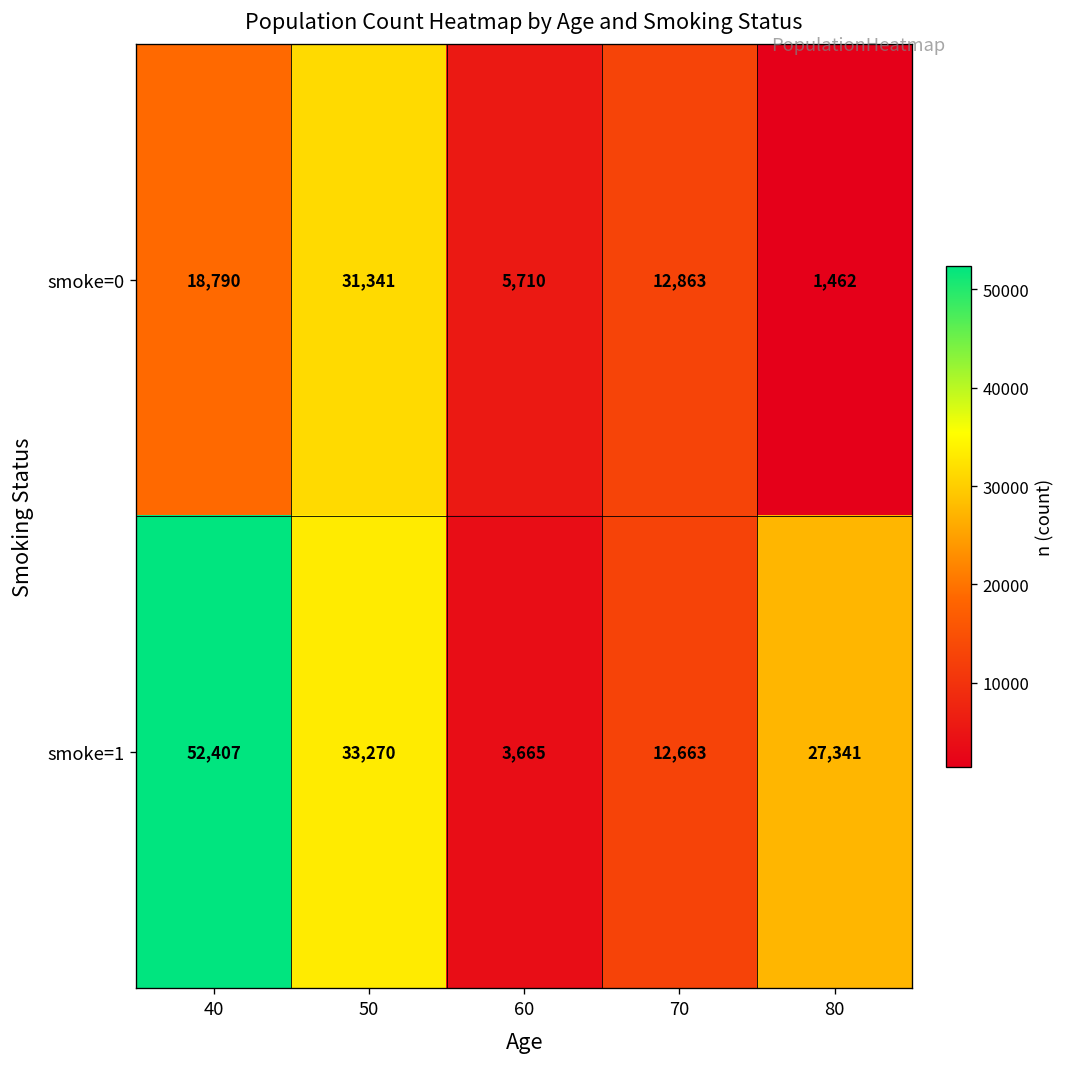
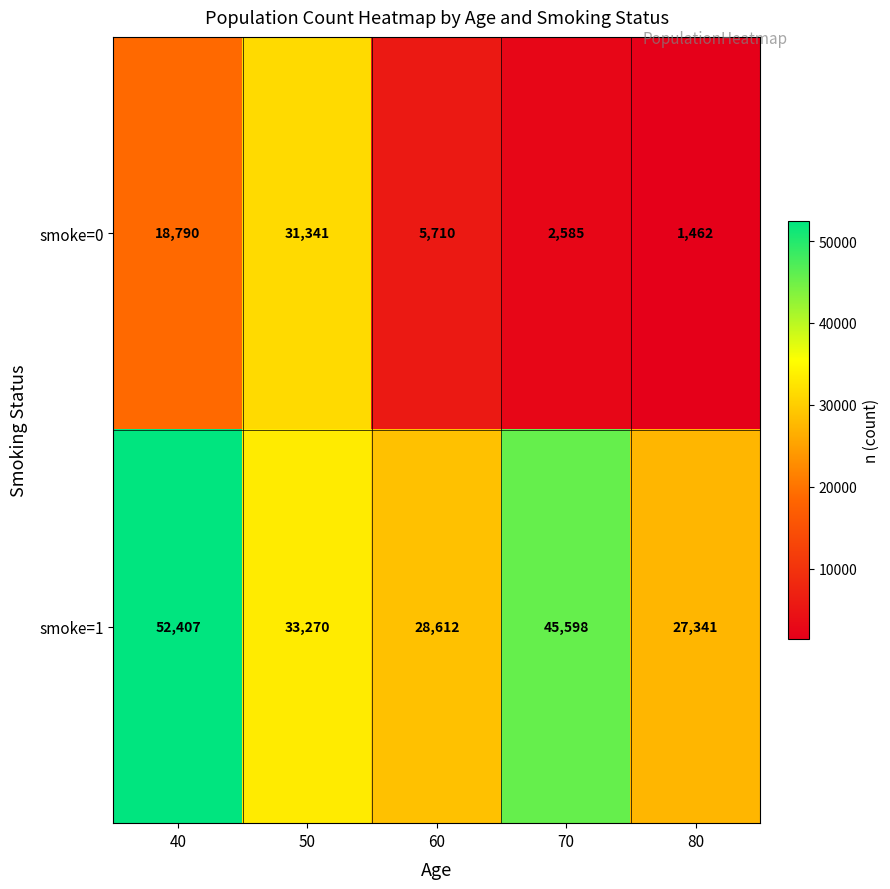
smoke=0, 70: 12,863 -> 2,585
smoke=1, 60: 3,665 -> 28,612
smoke=1, 70: 12,663 -> 45,598
